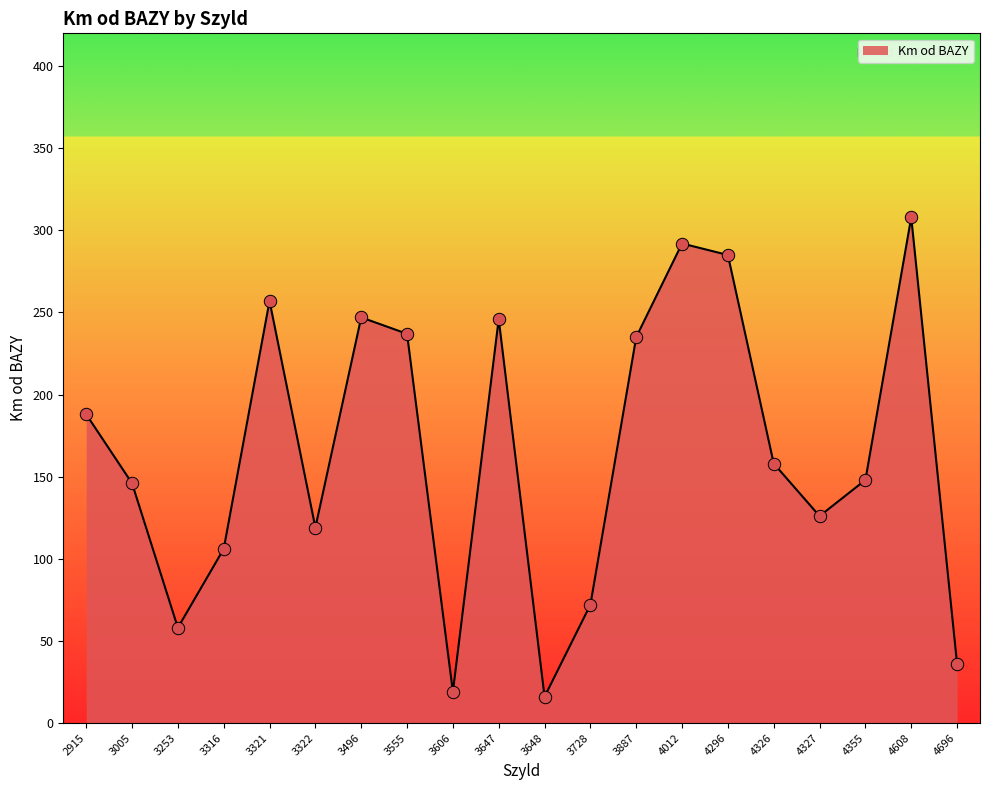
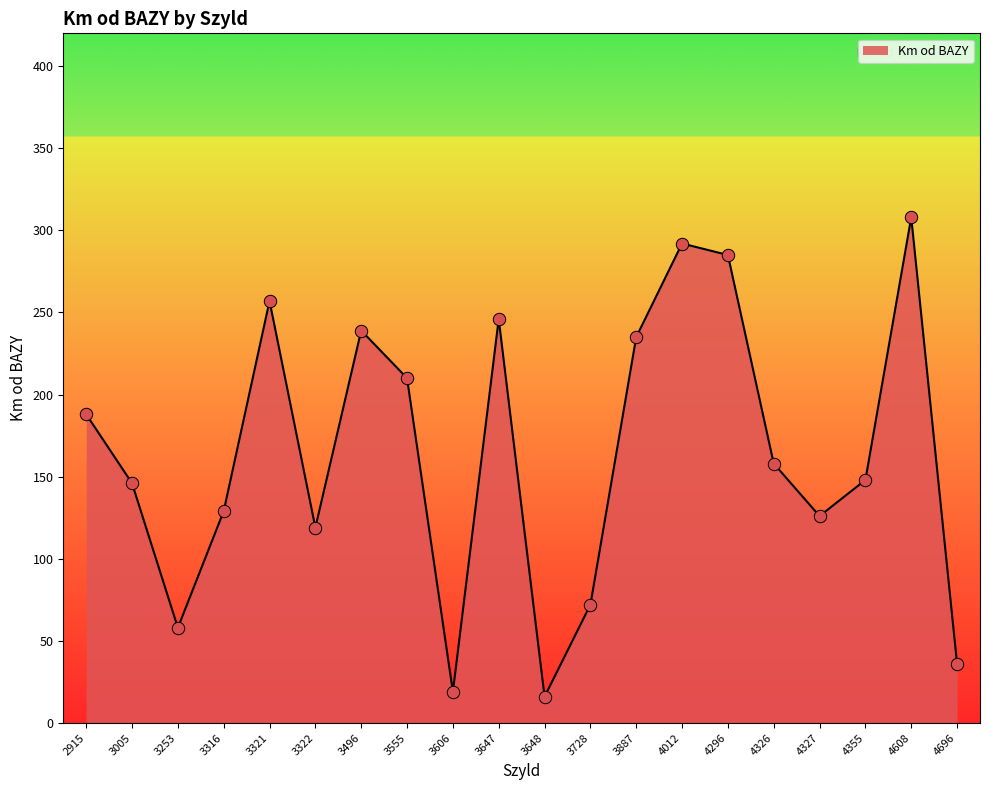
3316: 106 -> 129
3496: 247 -> 239
3555: 237 -> 210
